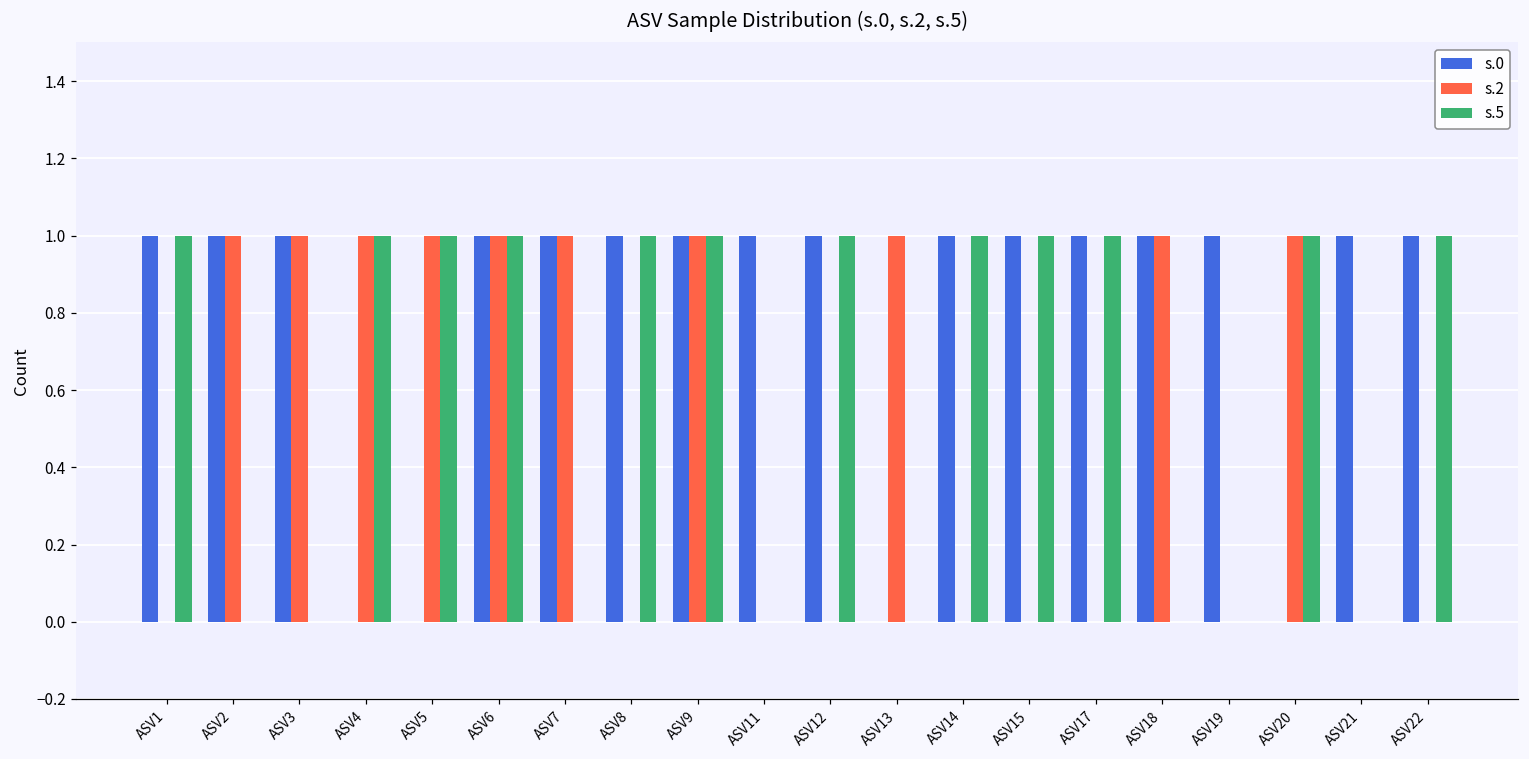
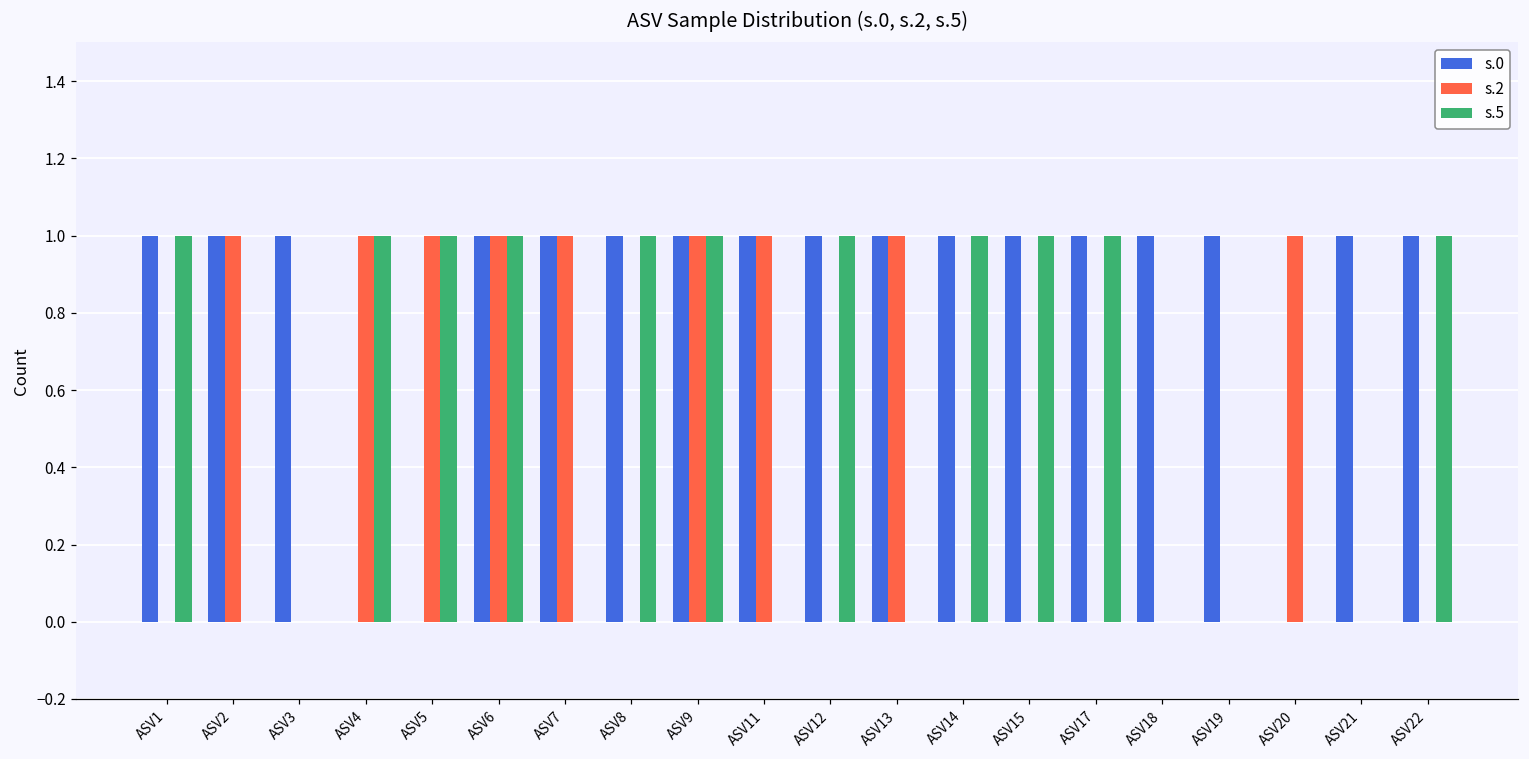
s.2, ASV3: 1 -> 0
s.2, ASV11: 0 -> 1
s.0, ASV13: 0 -> 1
s.2, ASV18: 1 -> 0
s.5, ASV20: 1 -> 0
